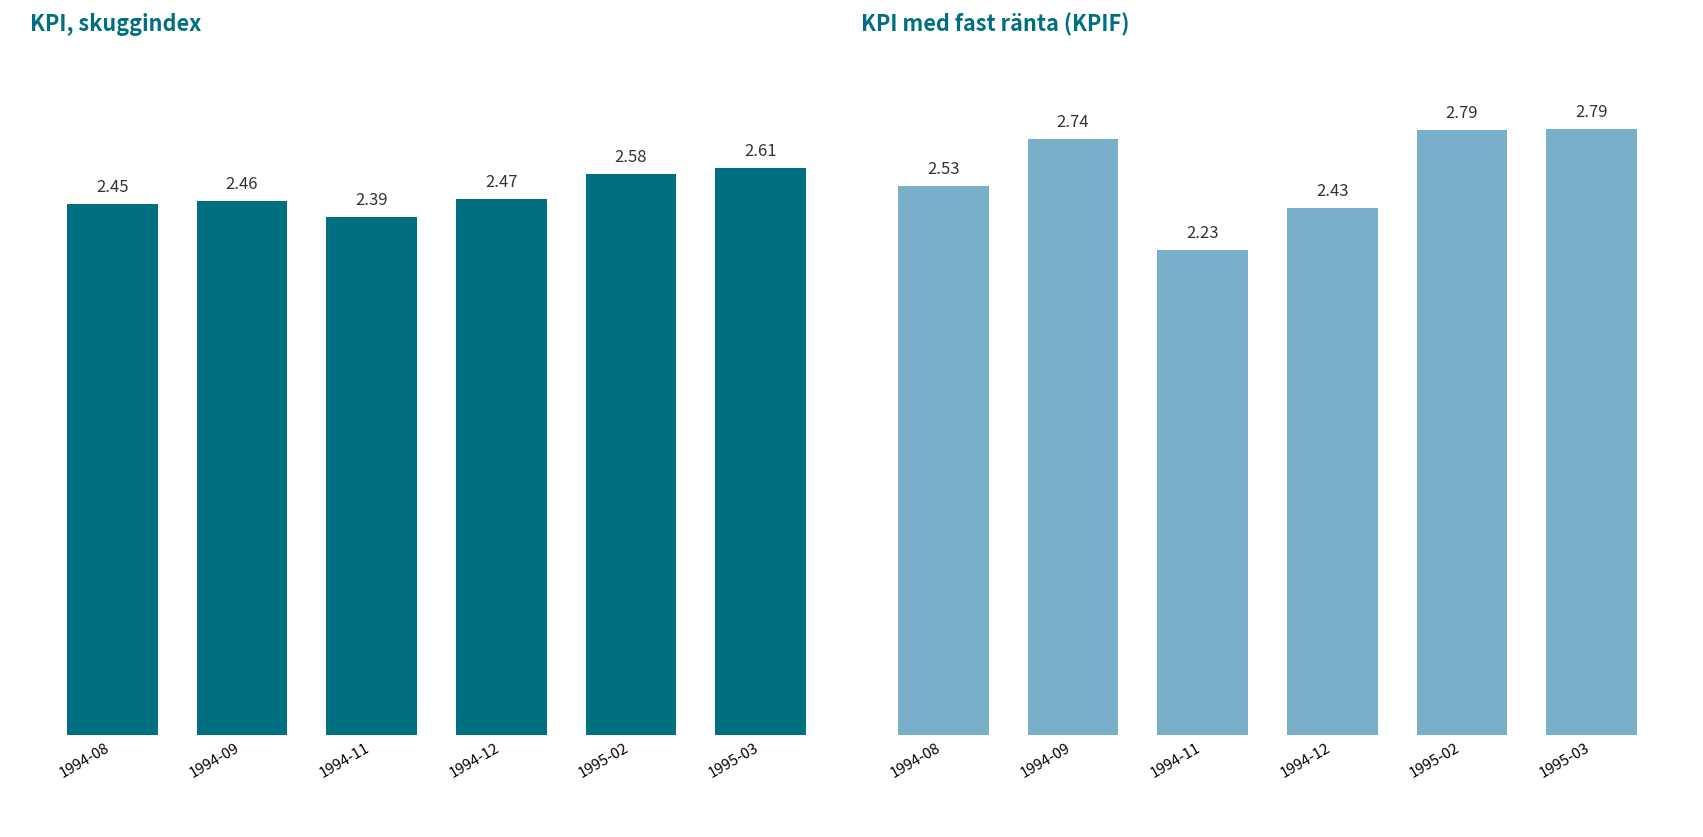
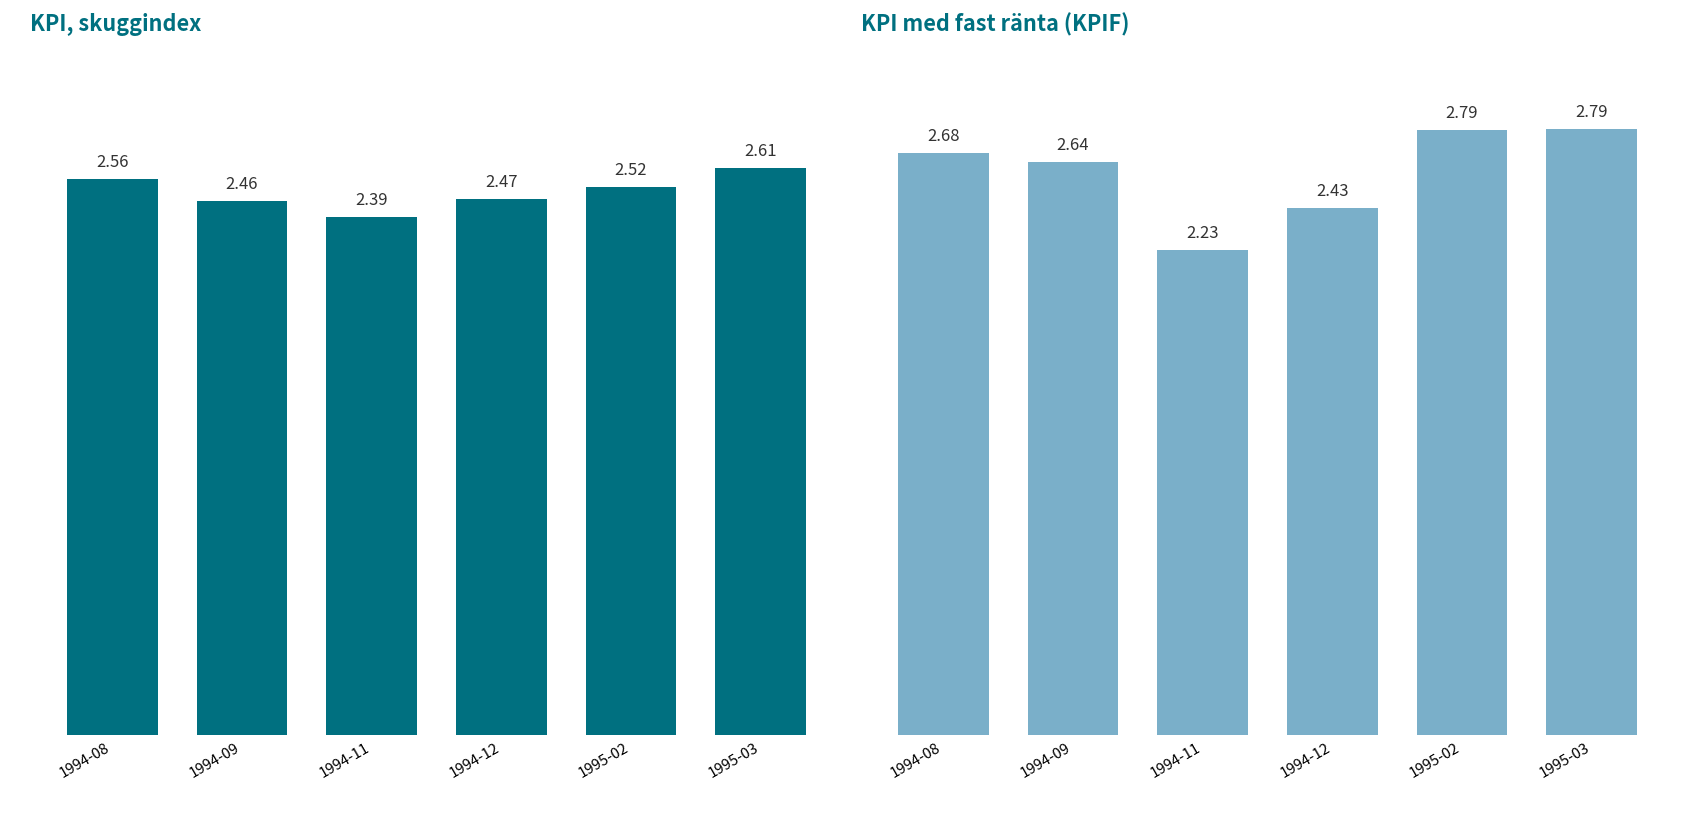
KPI, skuggindex, 1994-08: 2.45 -> 2.56
KPI, skuggindex, 1995-02: 2.58 -> 2.52
KPI med fast ränta (KPIF), 1994-08: 2.53 -> 2.68
KPI med fast ränta (KPIF), 1994-09: 2.74 -> 2.64
